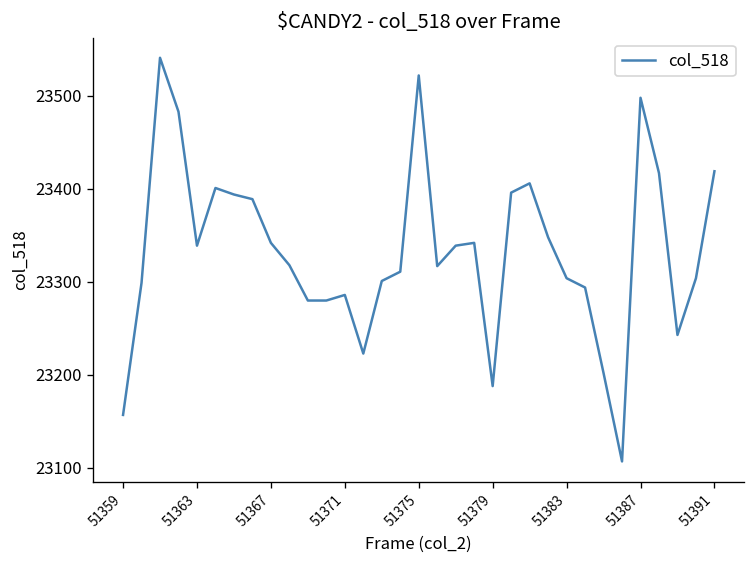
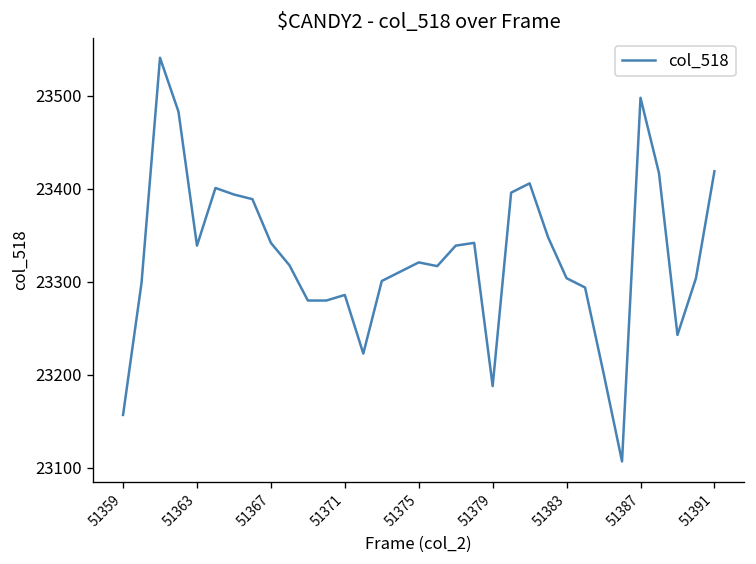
51375: 23520 -> 23320
